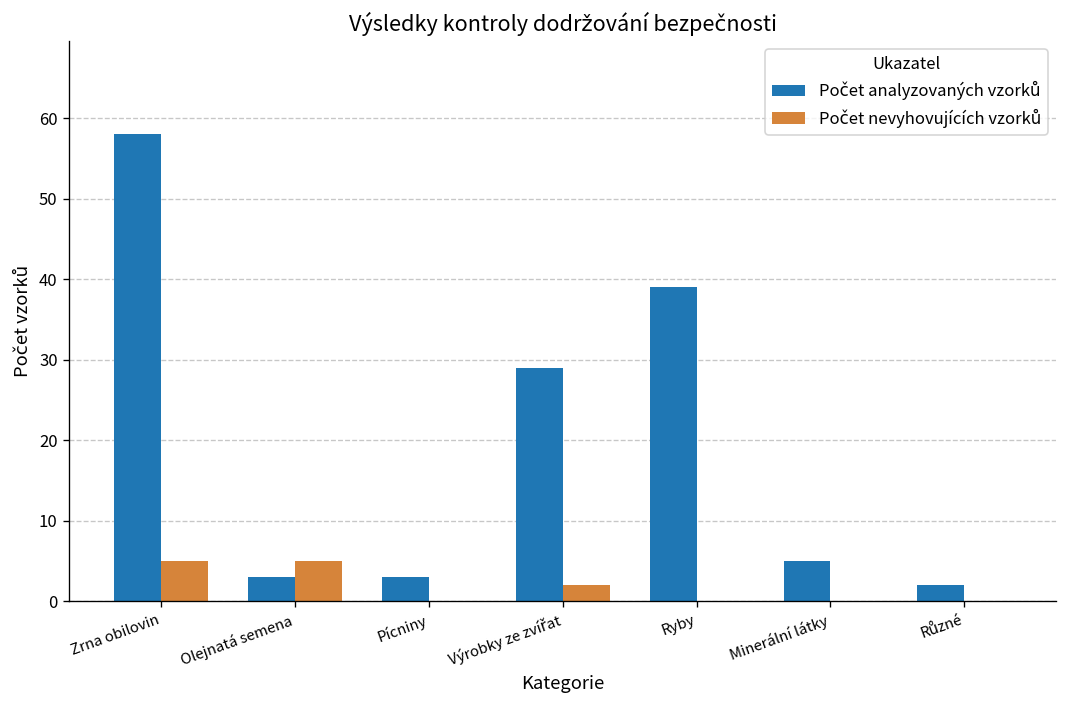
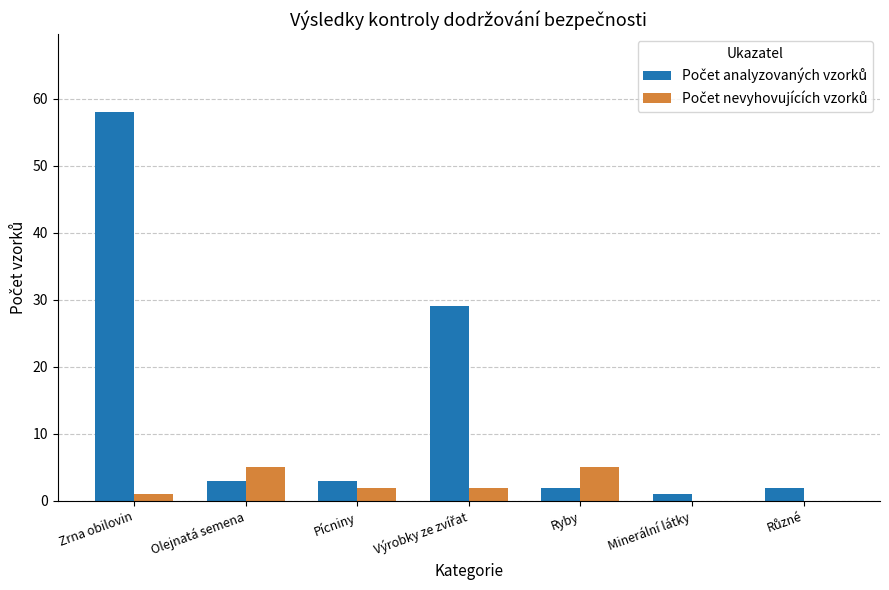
Počet nevyhovujících vzorků, Zrna obilovin: 5 -> 1
Počet nevyhovujících vzorků, Pícniny: 0 -> 2
Počet analyzovaných vzorků, Ryby: 39 -> 2
Počet nevyhovujících vzorků, Ryby: 0 -> 5
Počet analyzovaných vzorků, Minerální látky: 5 -> 1
